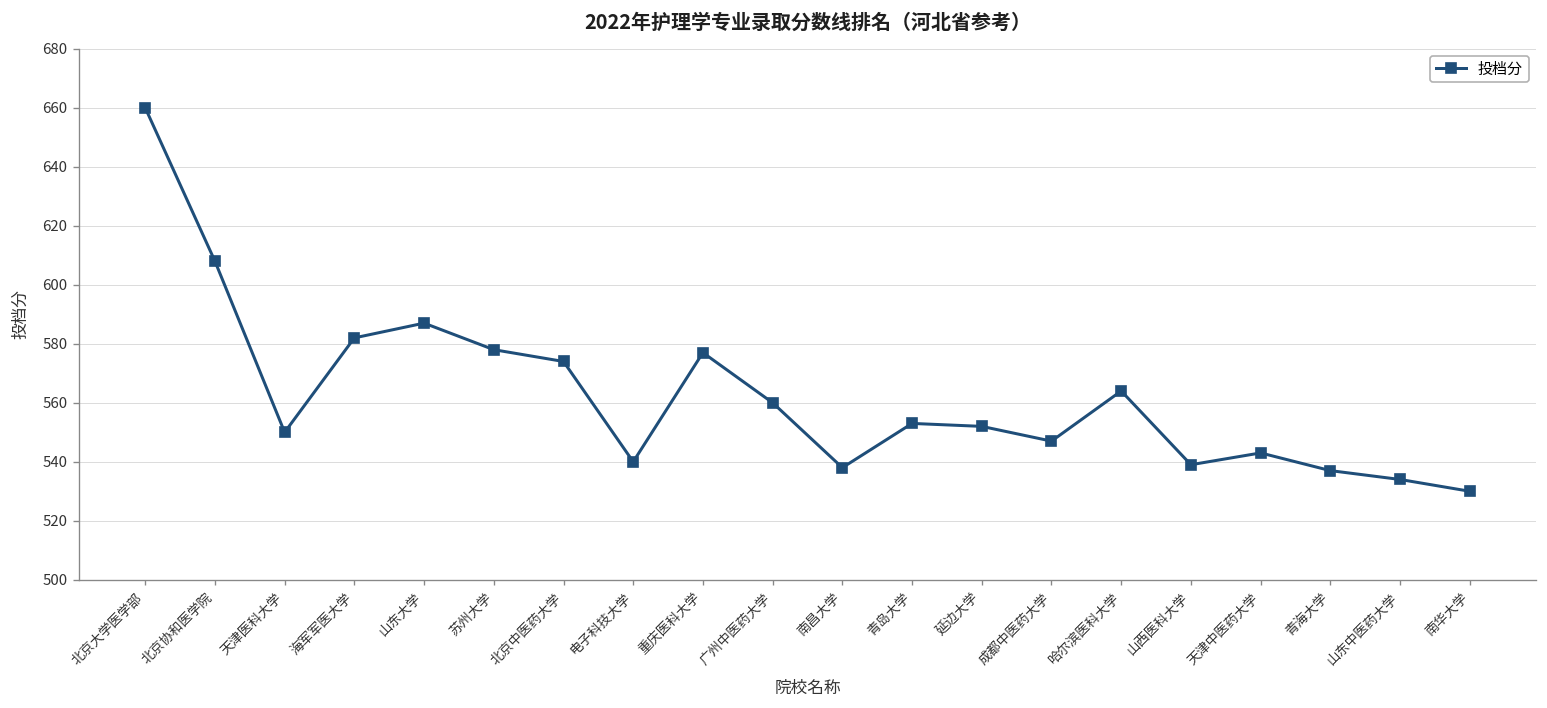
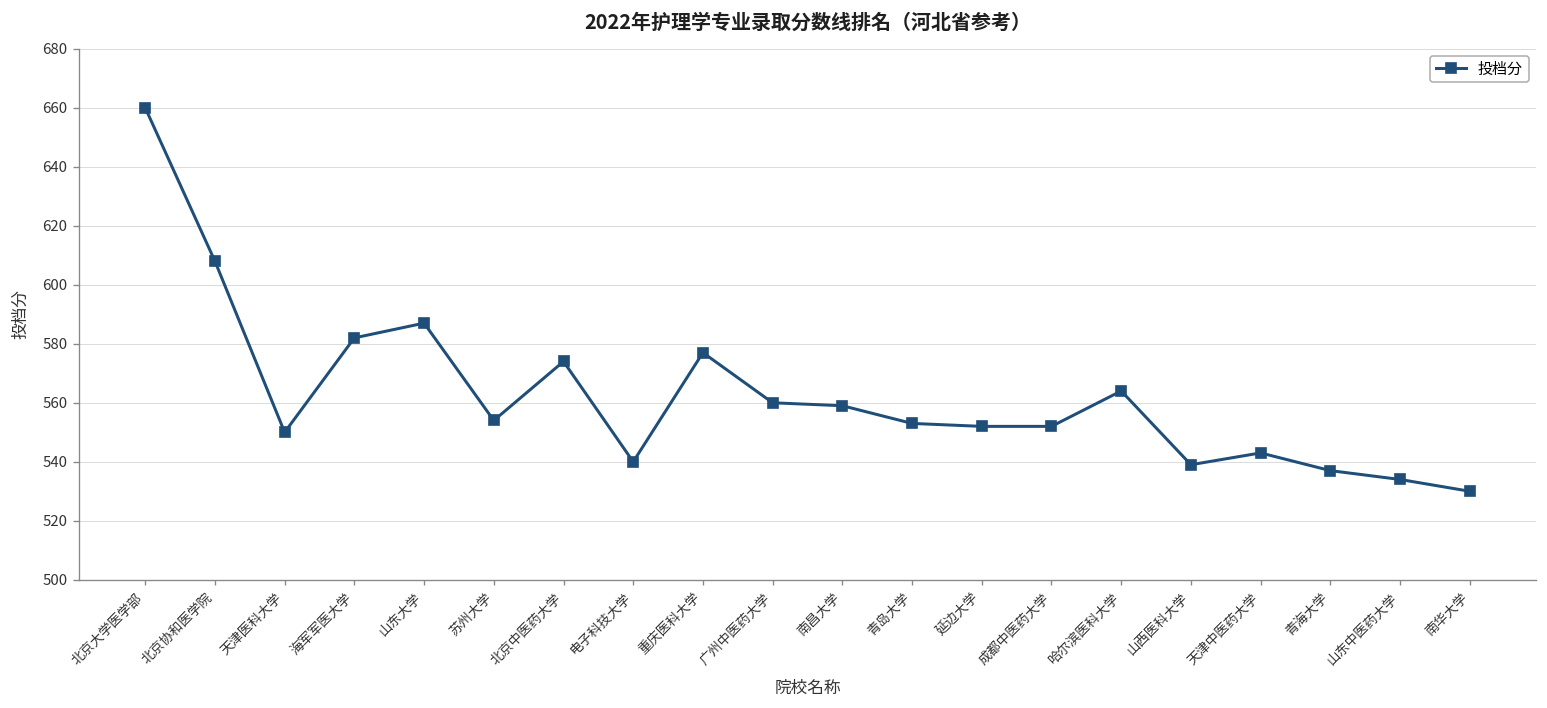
苏州大学: 578 -> 554
南昌大学: 538 -> 559
成都中医药大学: 547 -> 552
